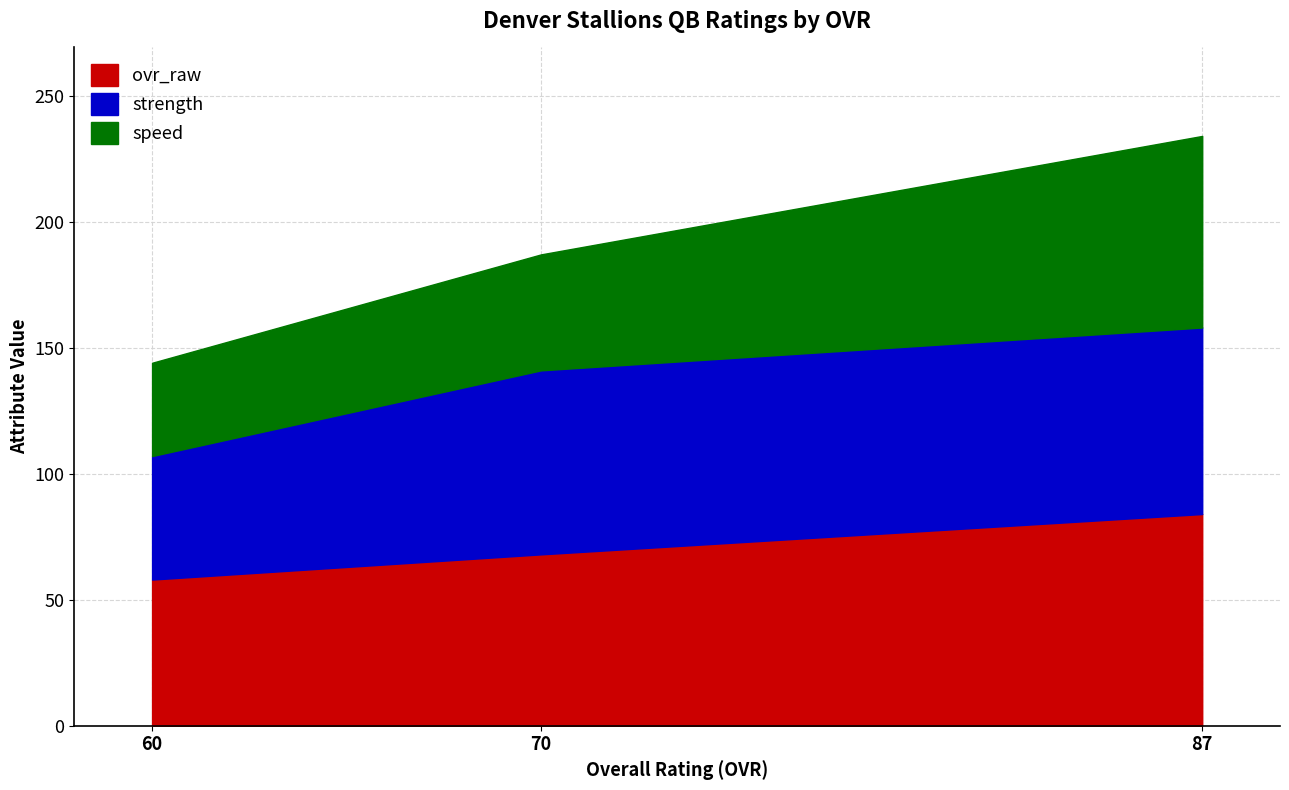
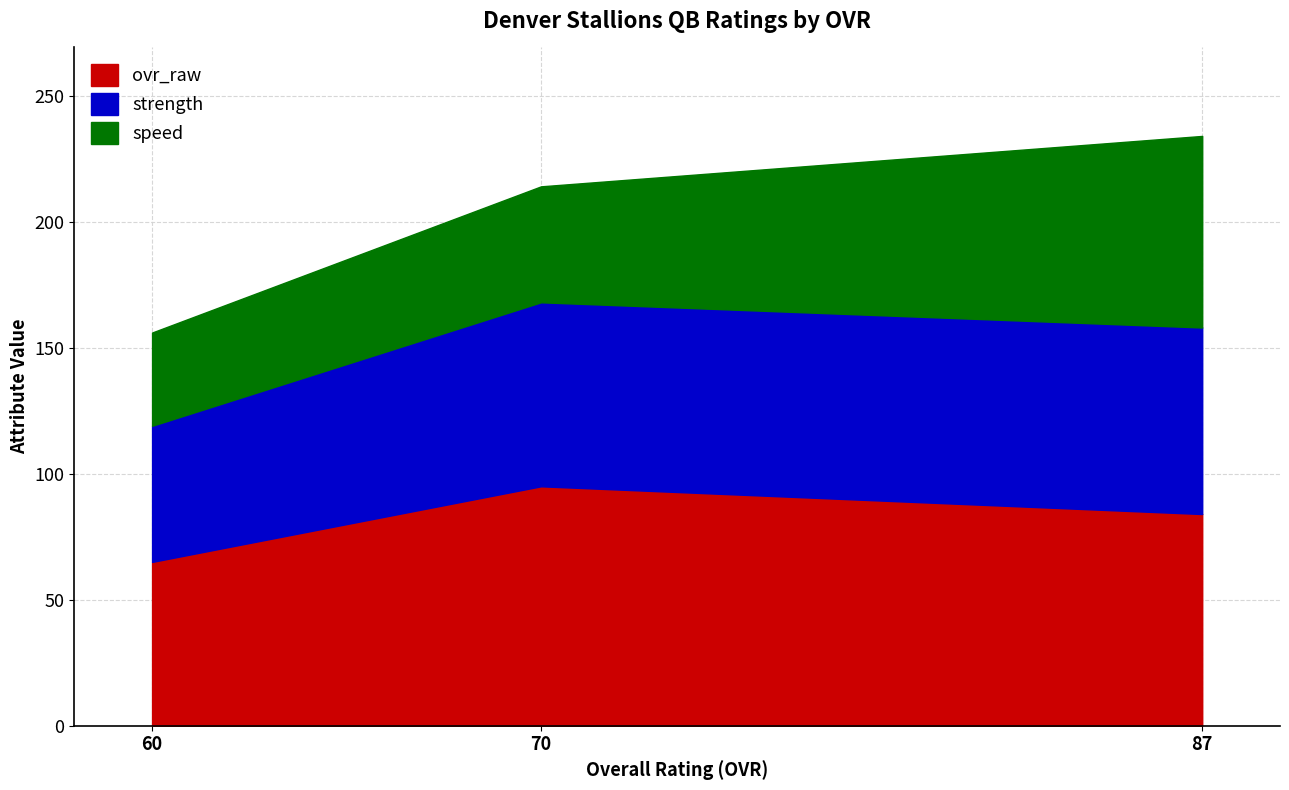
ovr_raw, 60: 58 -> 65
strength, 60: 49 -> 54
ovr_raw, 70: 68 -> 95
